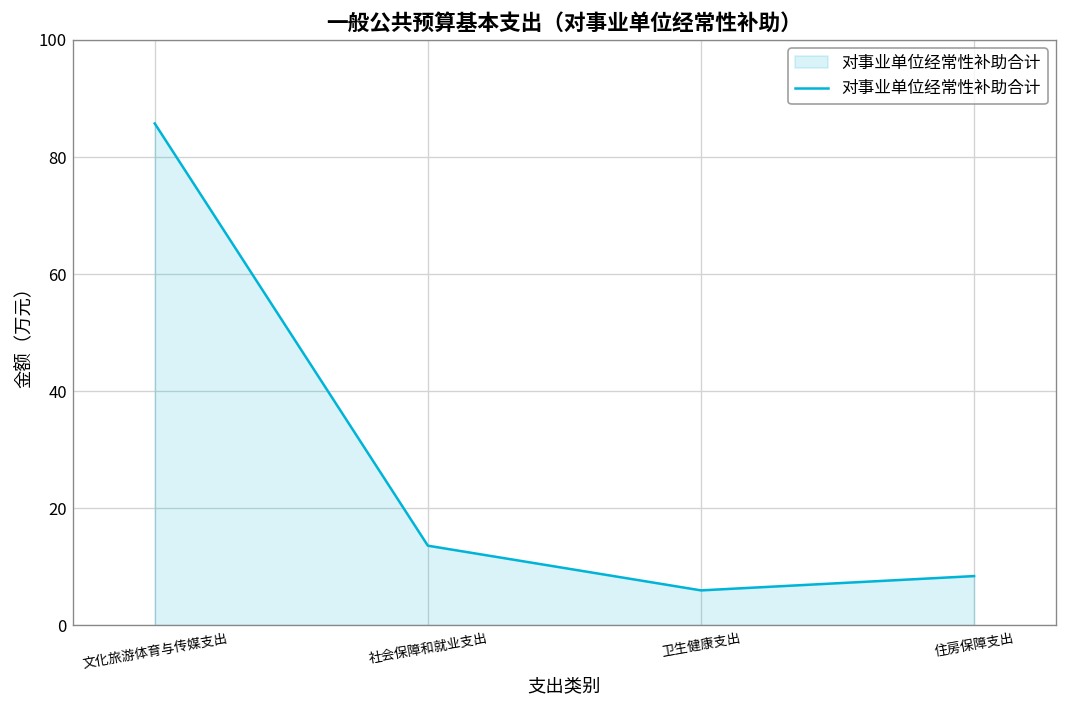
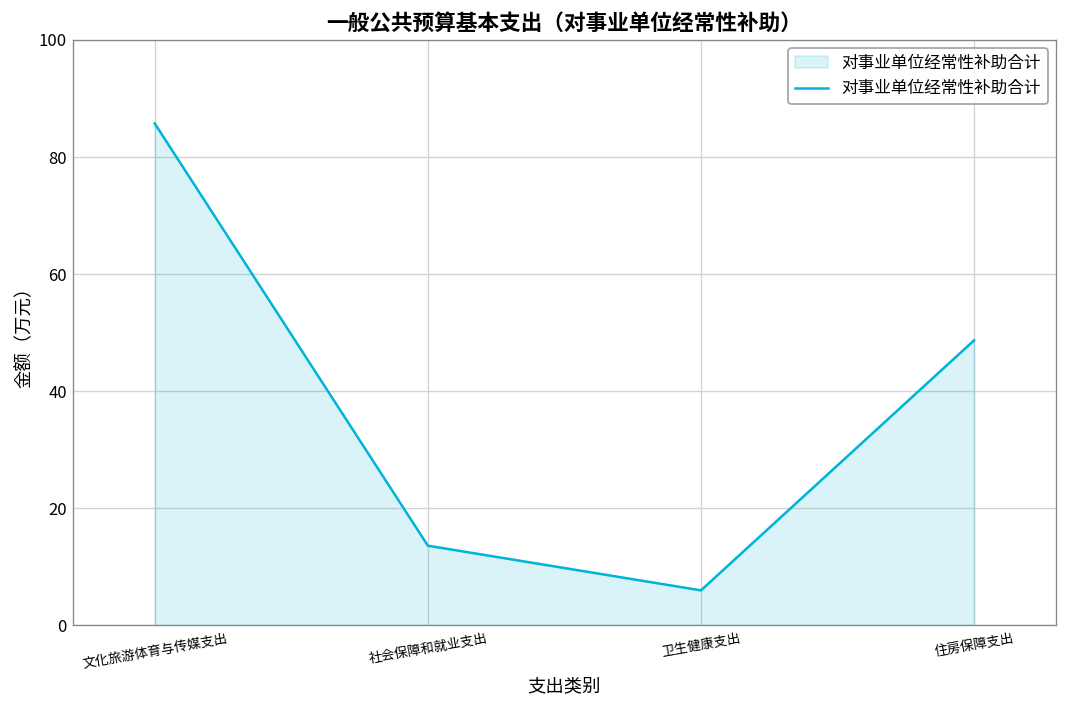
住房保障支出: 8 -> 49
